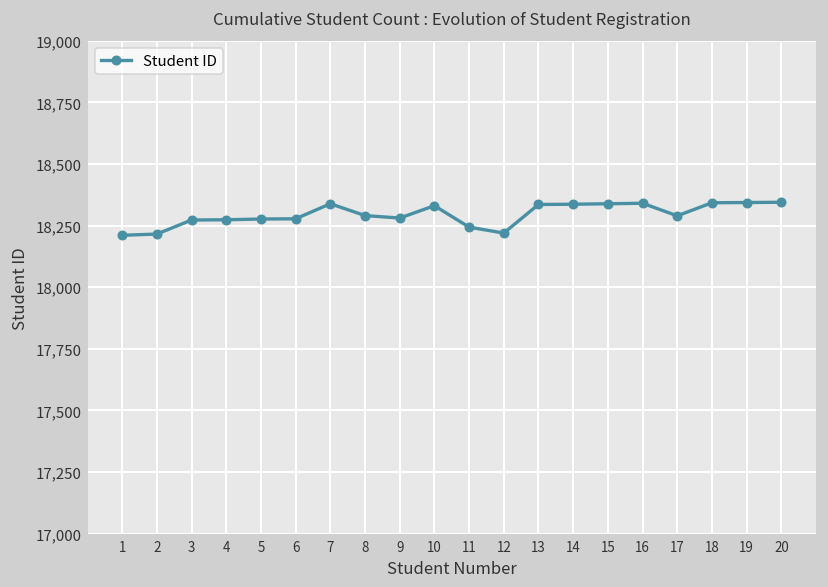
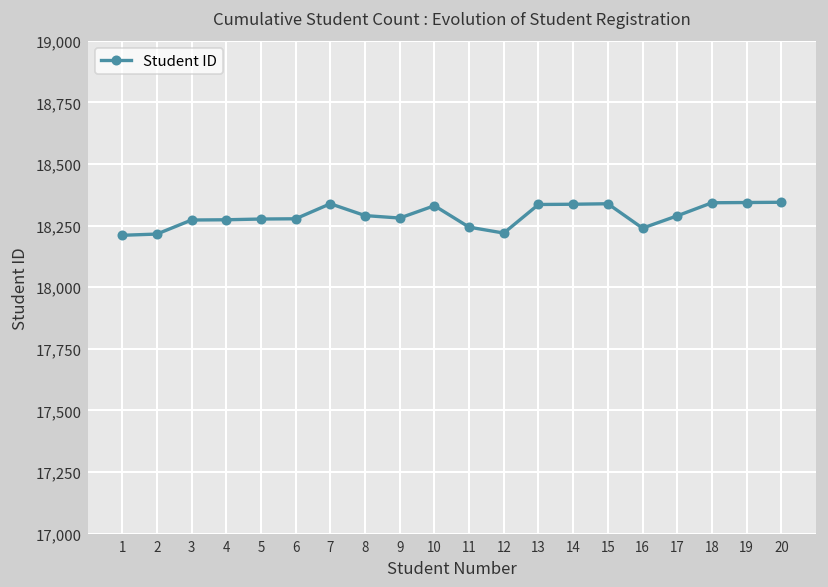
16: 18,340 -> 18,240
